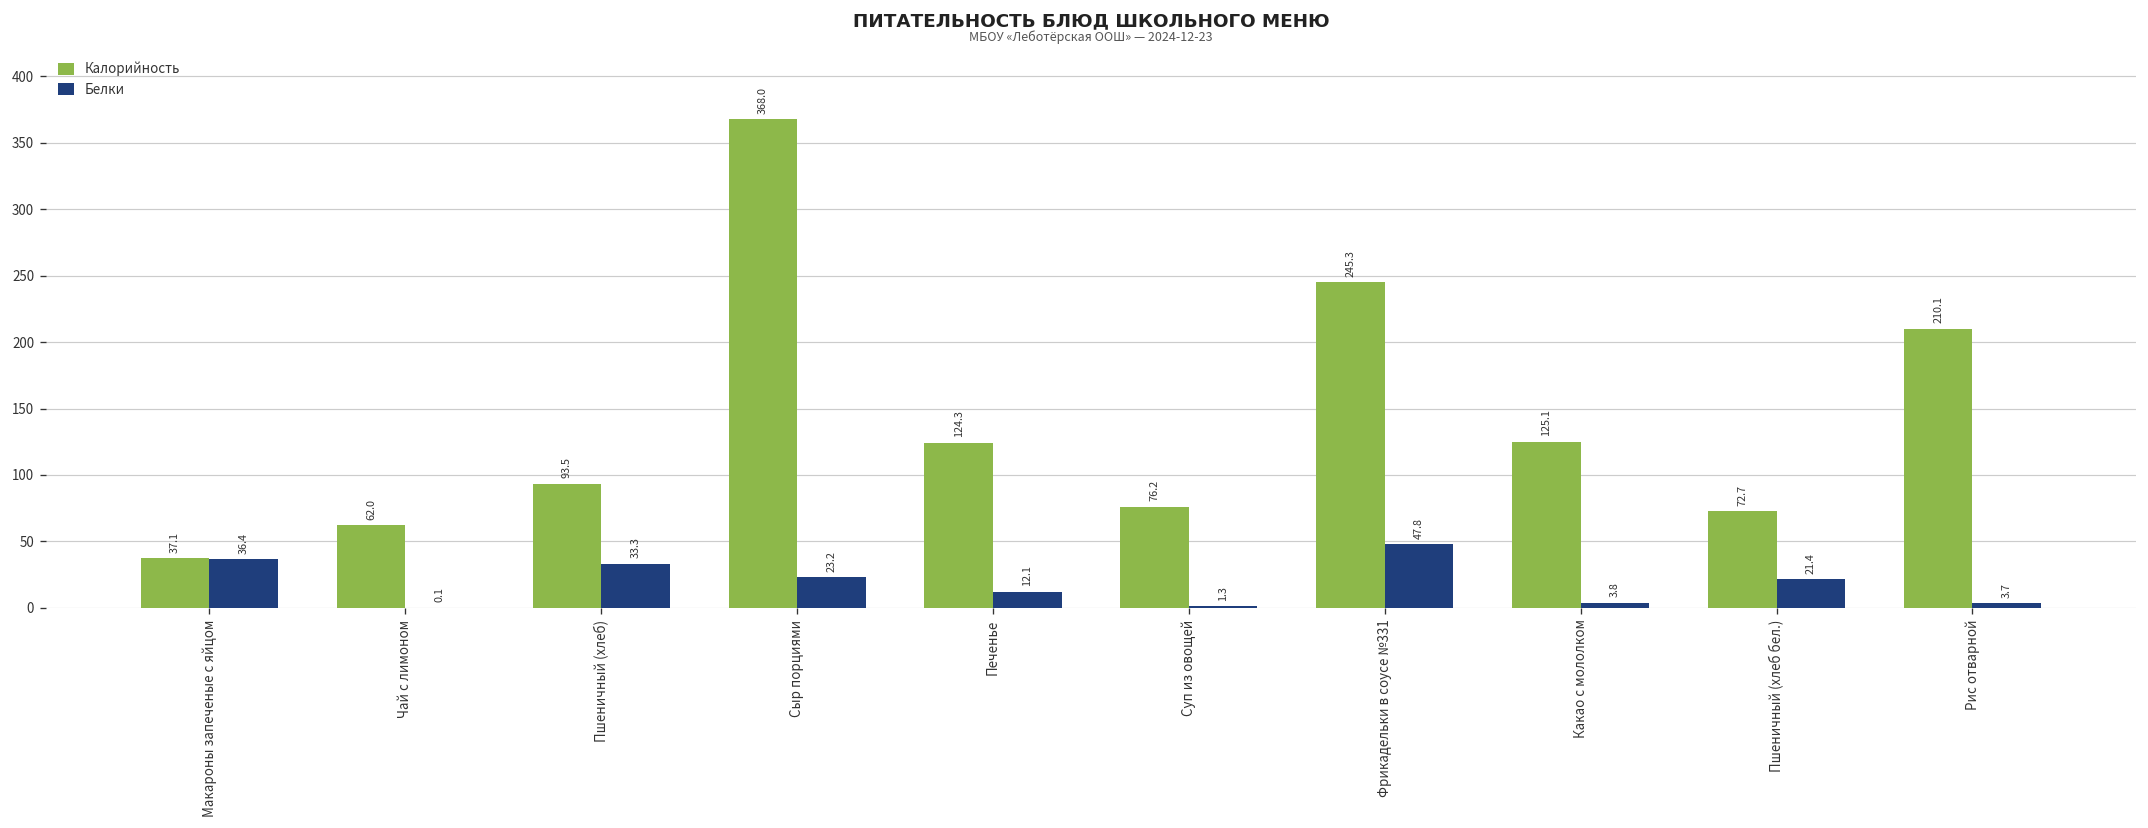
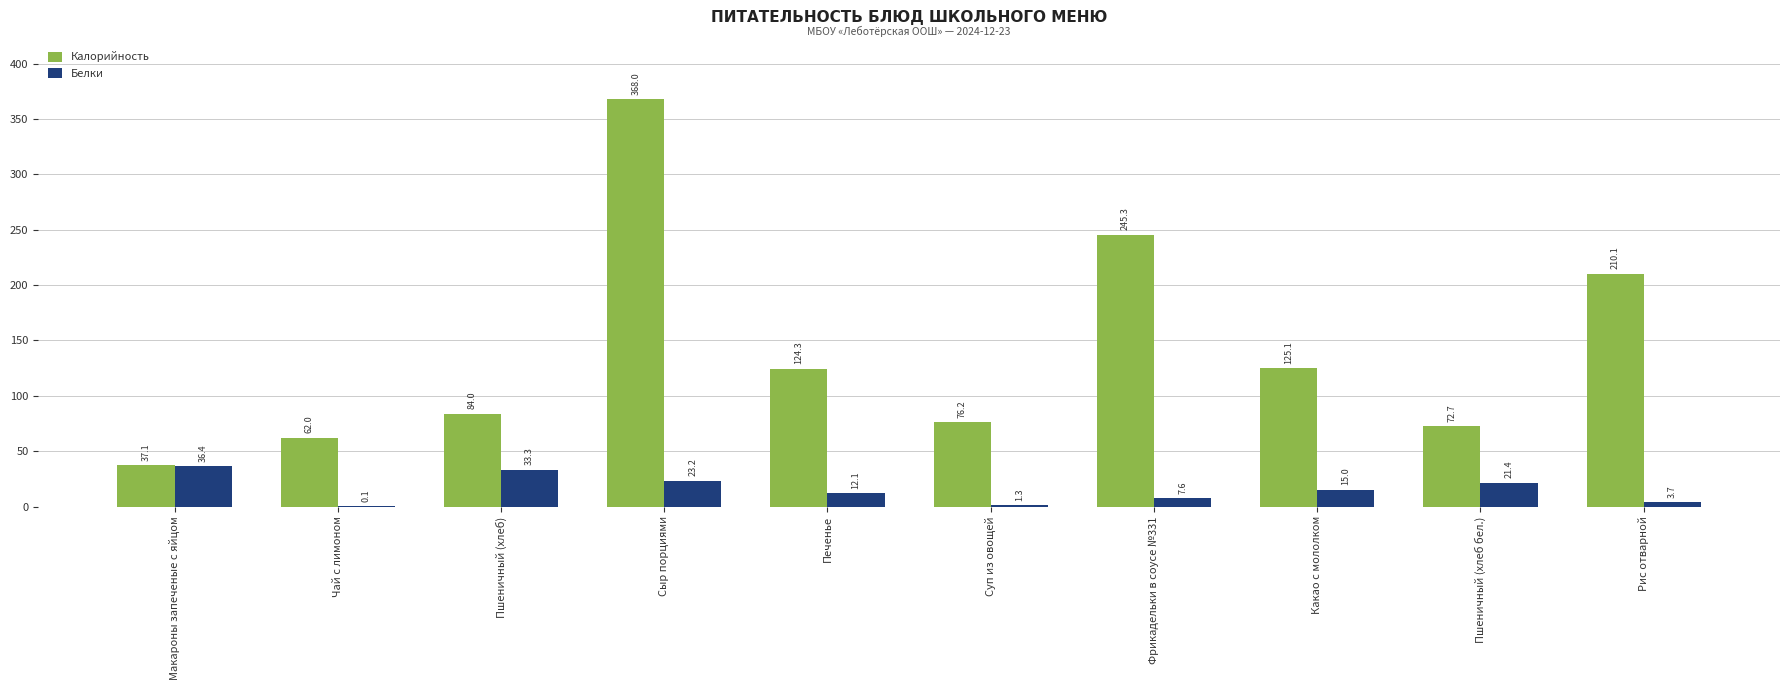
Калорийность, Пшеничный (хлеб): 93.5 -> 84.0
Белки, Фрикадельки в соусе №331: 47.8 -> 7.6
Белки, Какао с мололком: 3.8 -> 15.0
